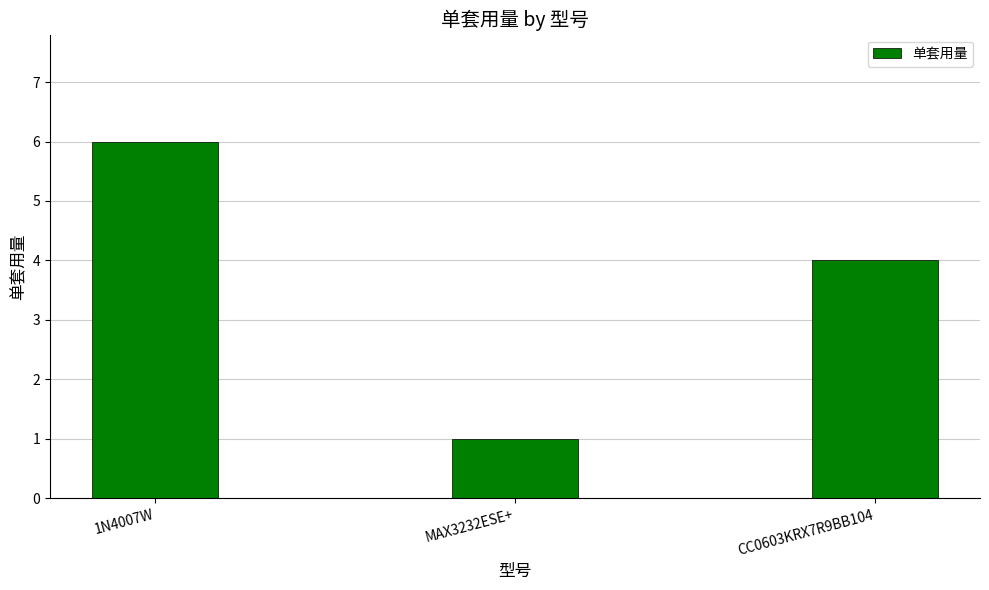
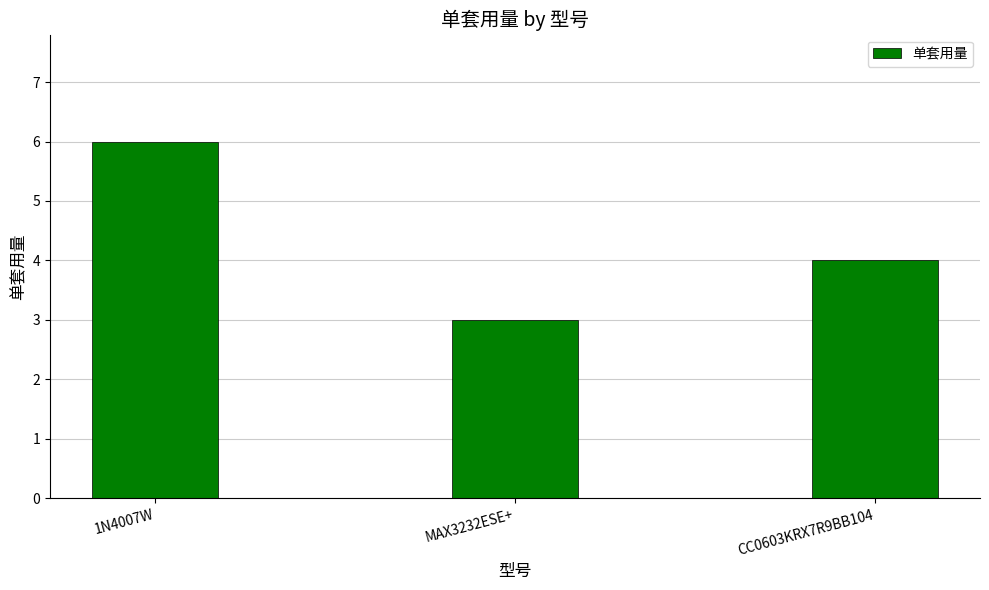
MAX3232ESE+: 1 -> 3
